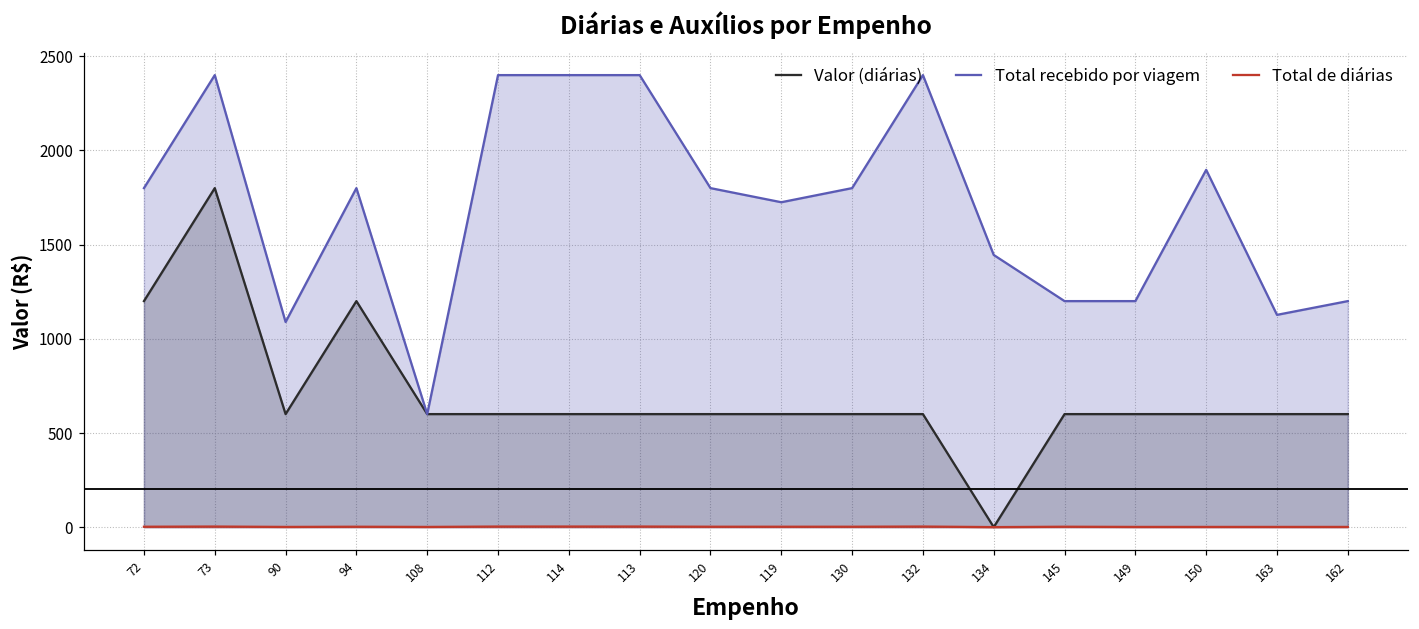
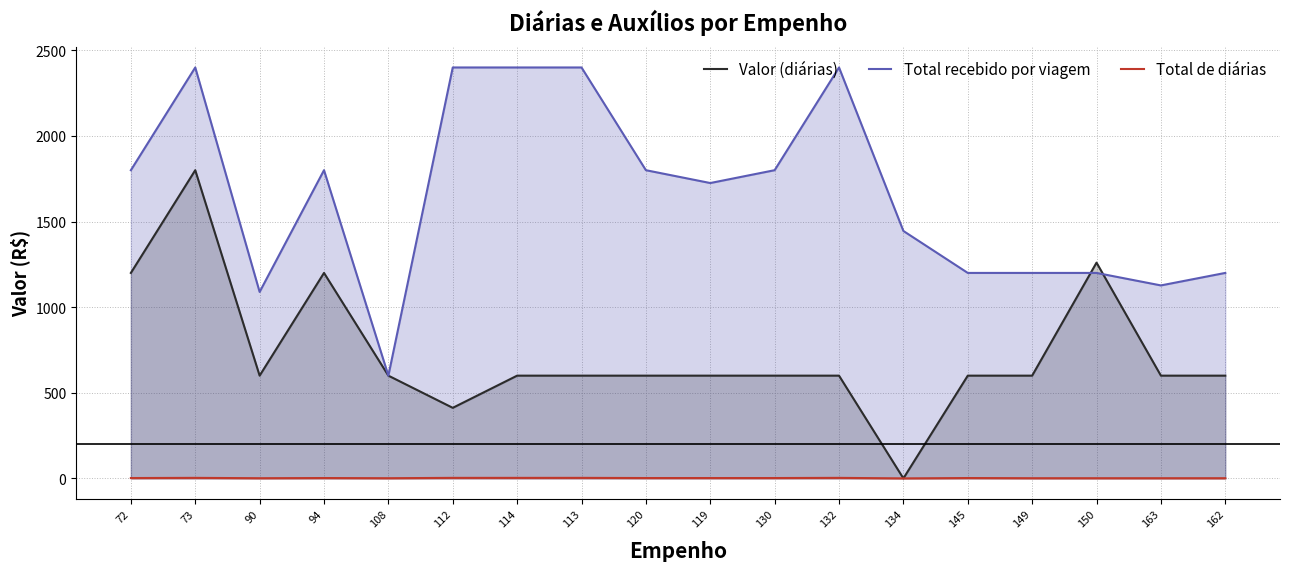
Valor (diárias), 112: 600 -> 410
Valor (diárias), 150: 600 -> 1260
Total recebido por viagem, 150: 1900 -> 1200
